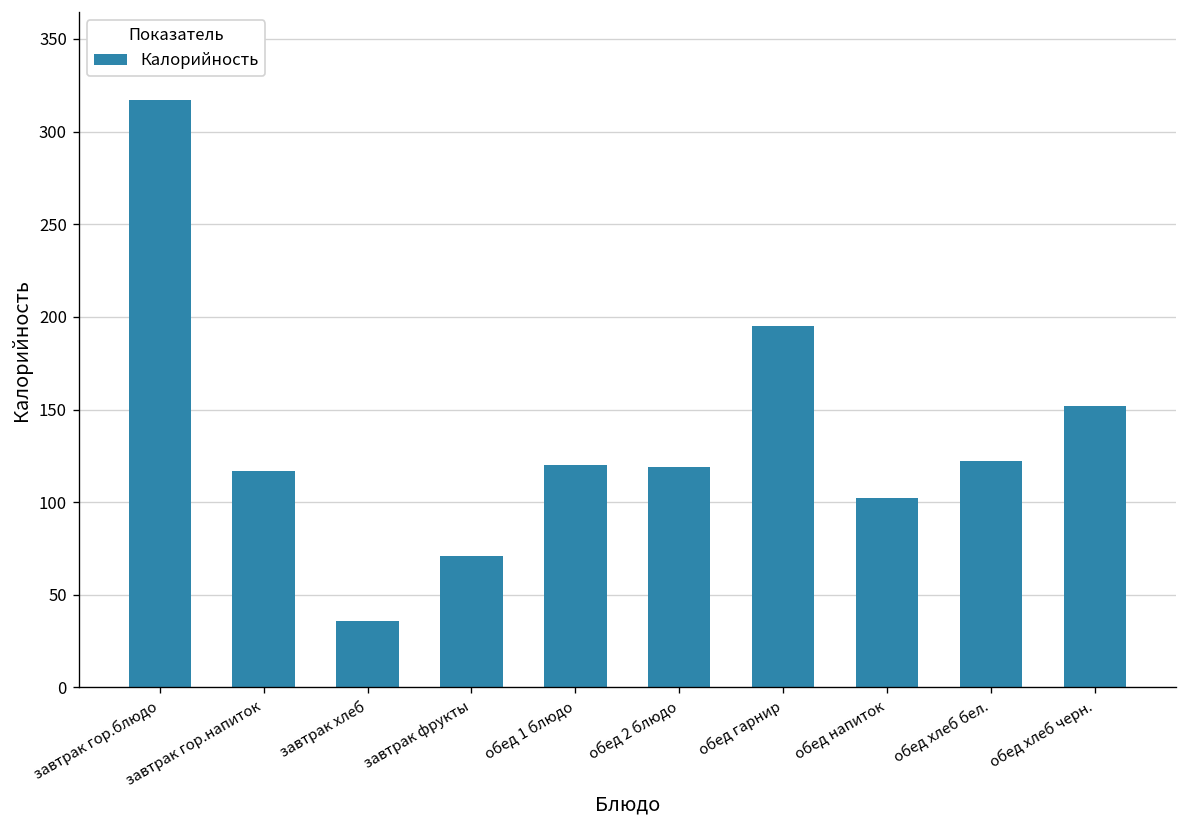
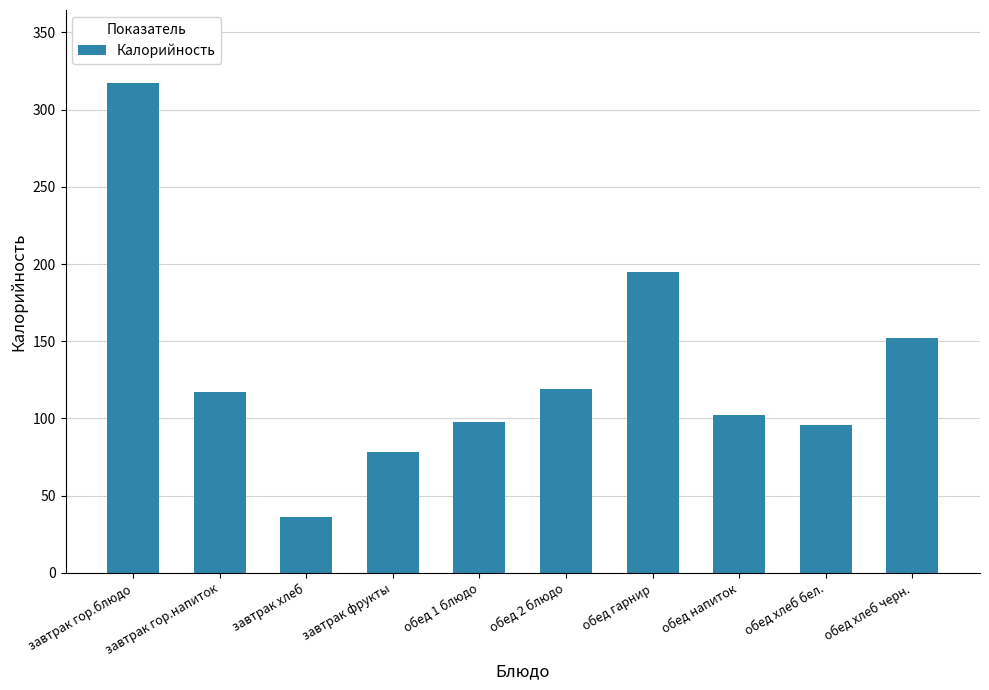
завтрак фрукты: 71 -> 78
обед 1 блюдо: 120 -> 98
обед хлеб бел.: 122 -> 96
